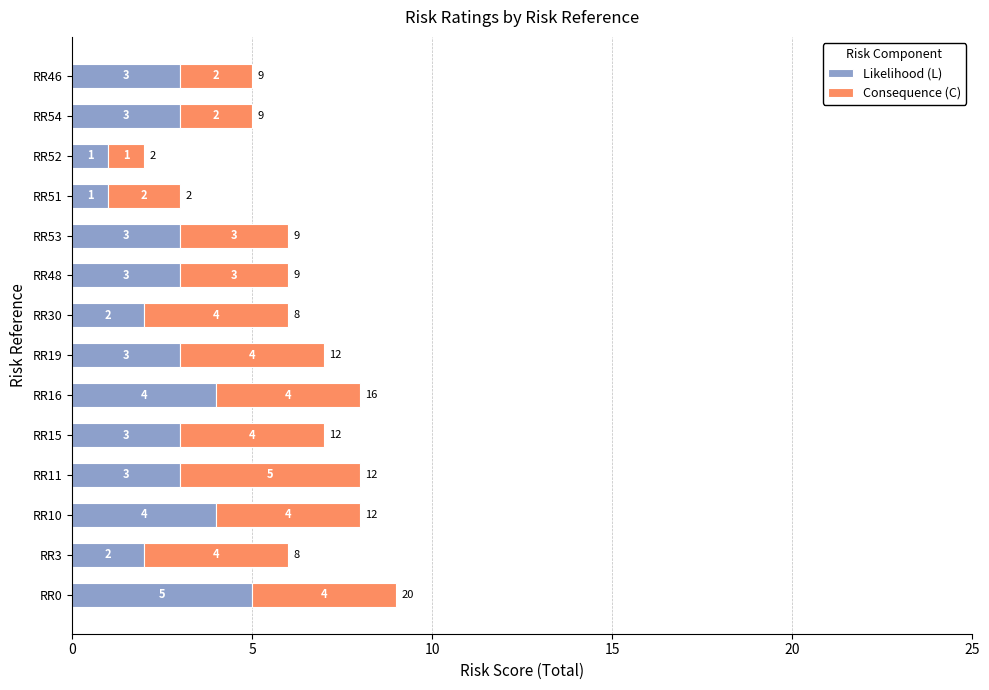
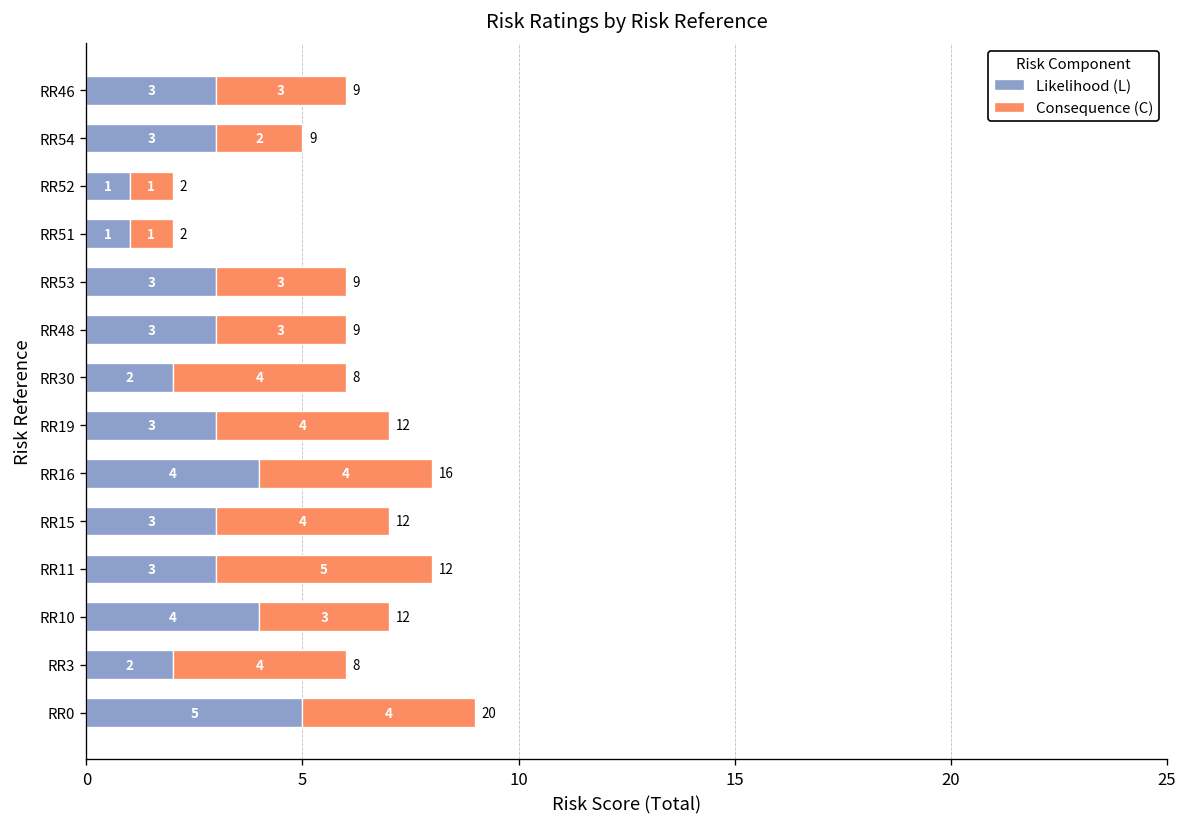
Consequence (C), RR46: 2 -> 3
Consequence (C), RR51: 2 -> 1
Consequence (C), RR10: 4 -> 3
